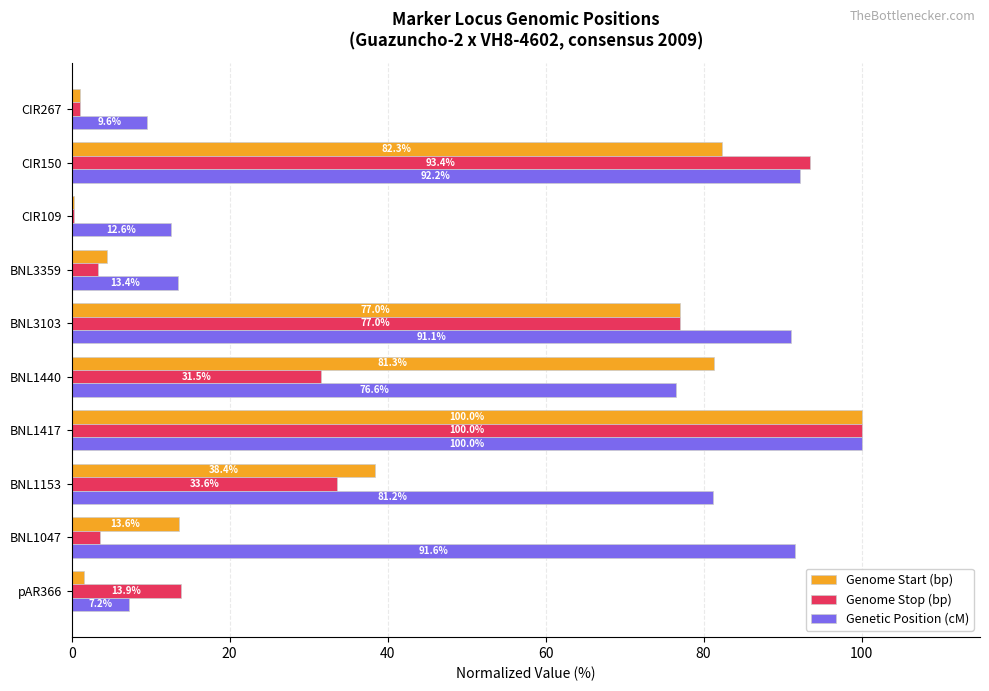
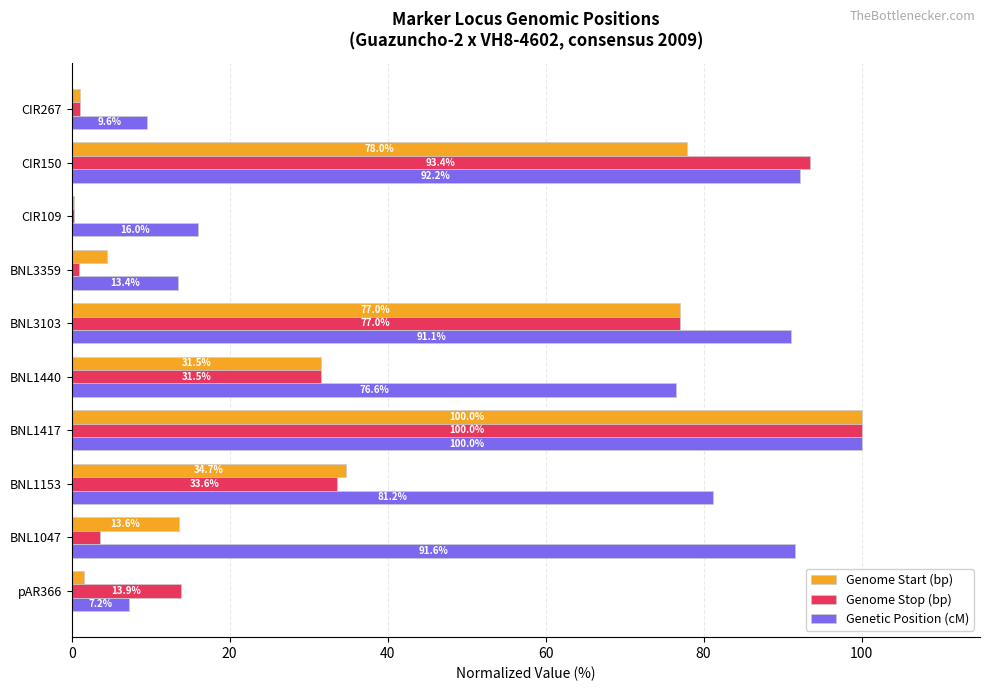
Genome Start (bp), CIR150: 82.3% -> 78.0%
Genetic Position (cM), CIR109: 12.6% -> 16.0%
Genome Stop (bp), BNL3359: 3 -> 1
Genome Start (bp), BNL1440: 81.3% -> 31.5%
Genome Start (bp), BNL1153: 38.4% -> 34.7%
